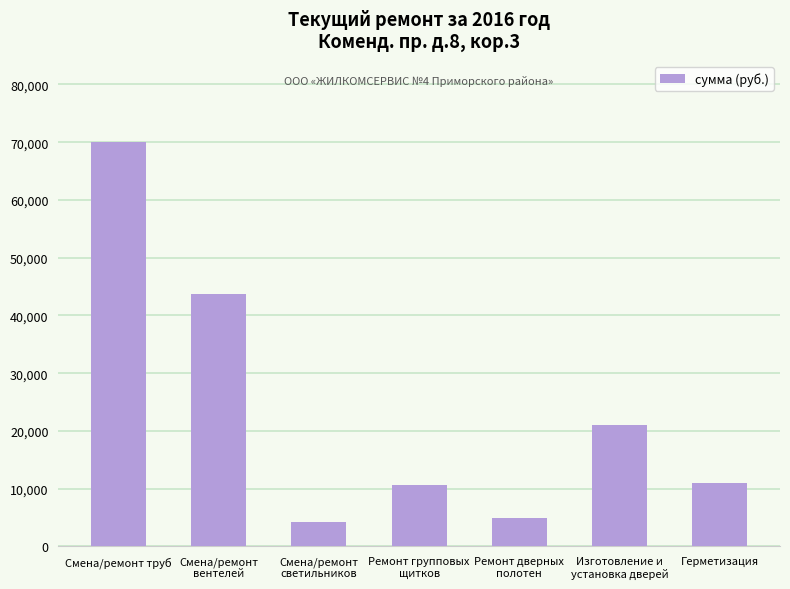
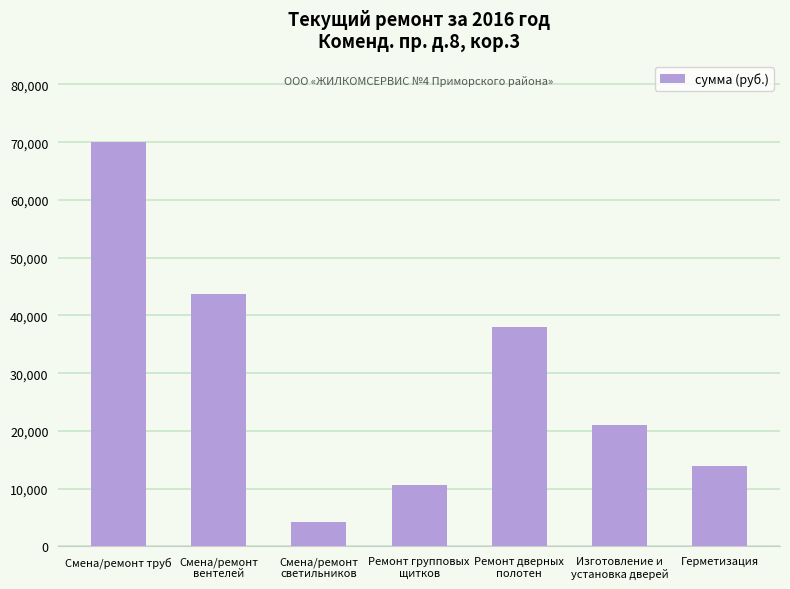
Ремонт дверных полотен: 5,000 -> 38,000
Герметизация: 11,000 -> 14,000
